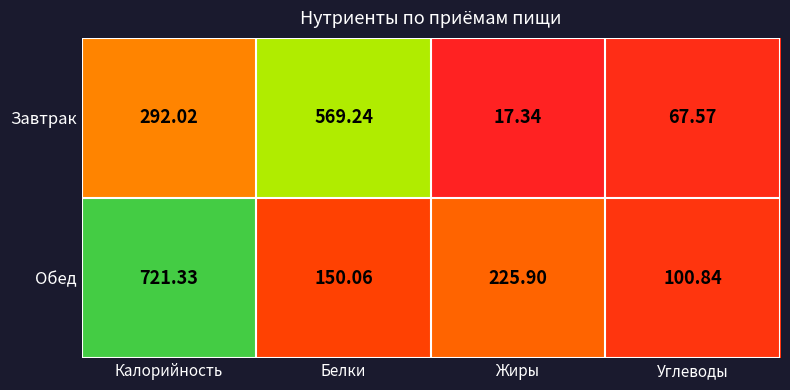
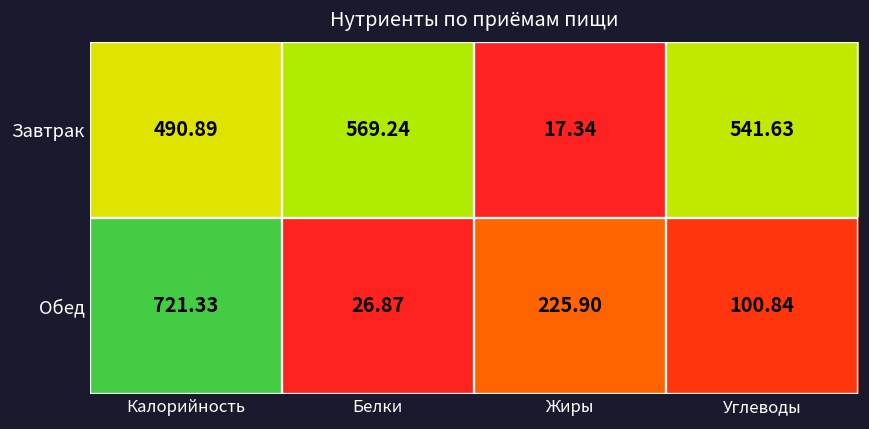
Завтрак, Калорийность: 292.02 -> 490.89
Завтрак, Углеводы: 67.57 -> 541.63
Обед, Белки: 150.06 -> 26.87
